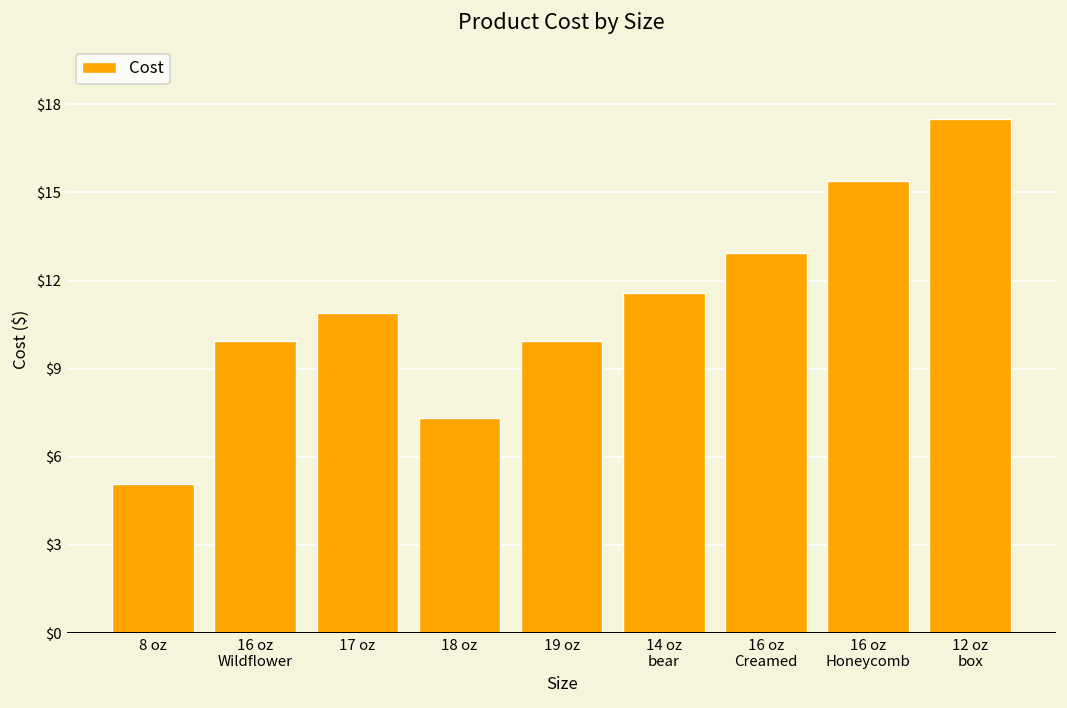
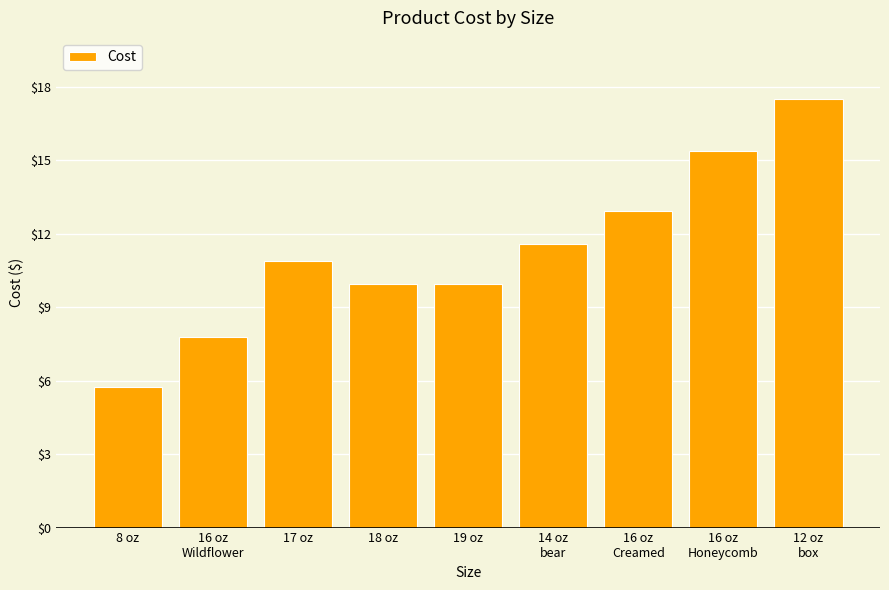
8 oz: $5.1 -> $5.8
16 oz Wildflower: $10.0 -> $7.8
18 oz: $7.3 -> $10.0
